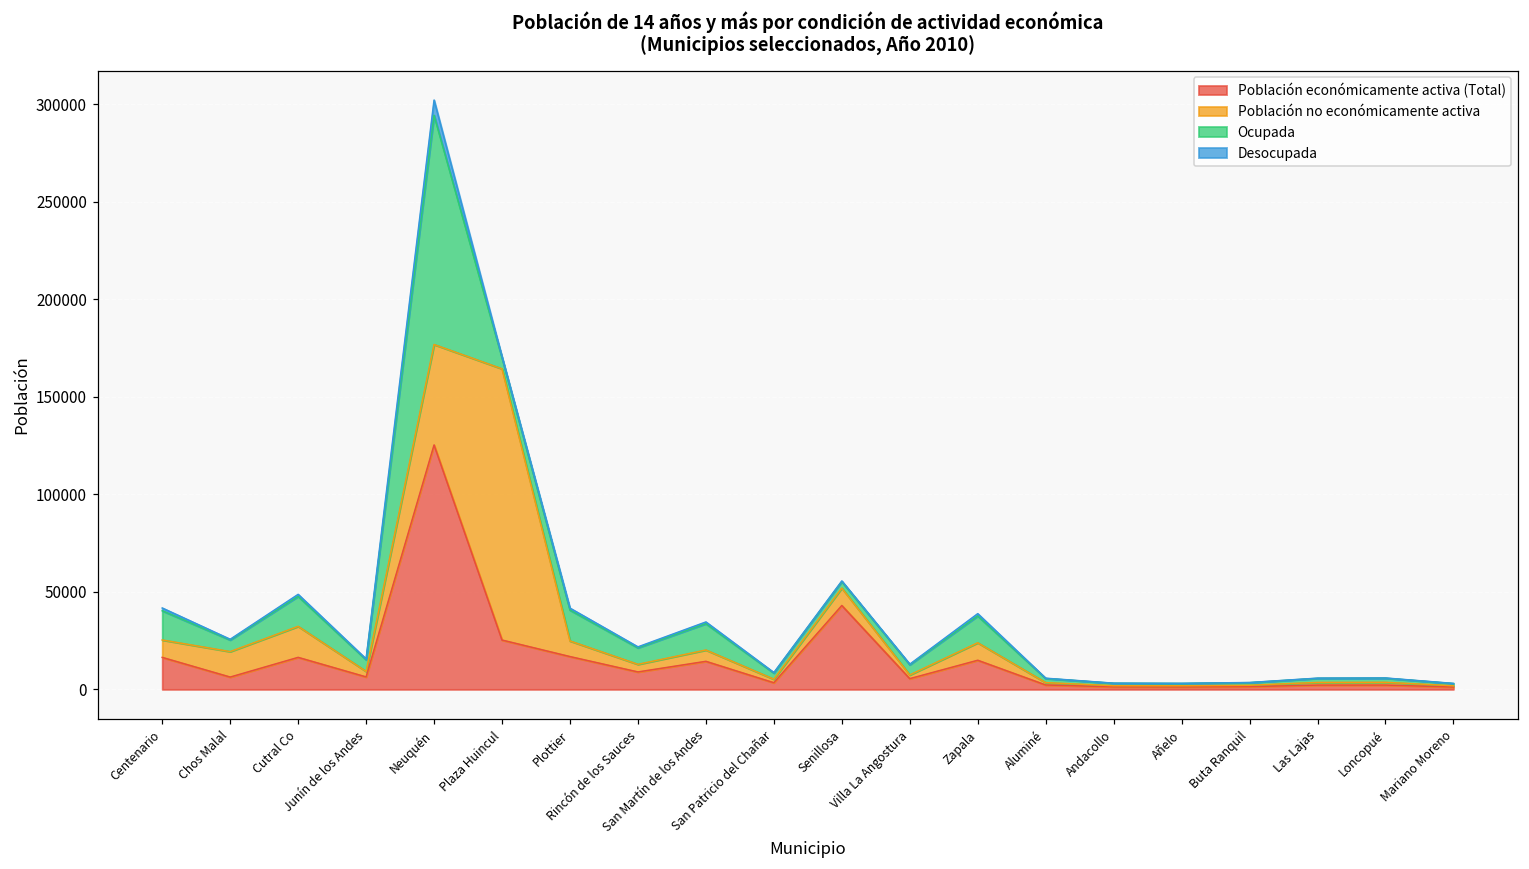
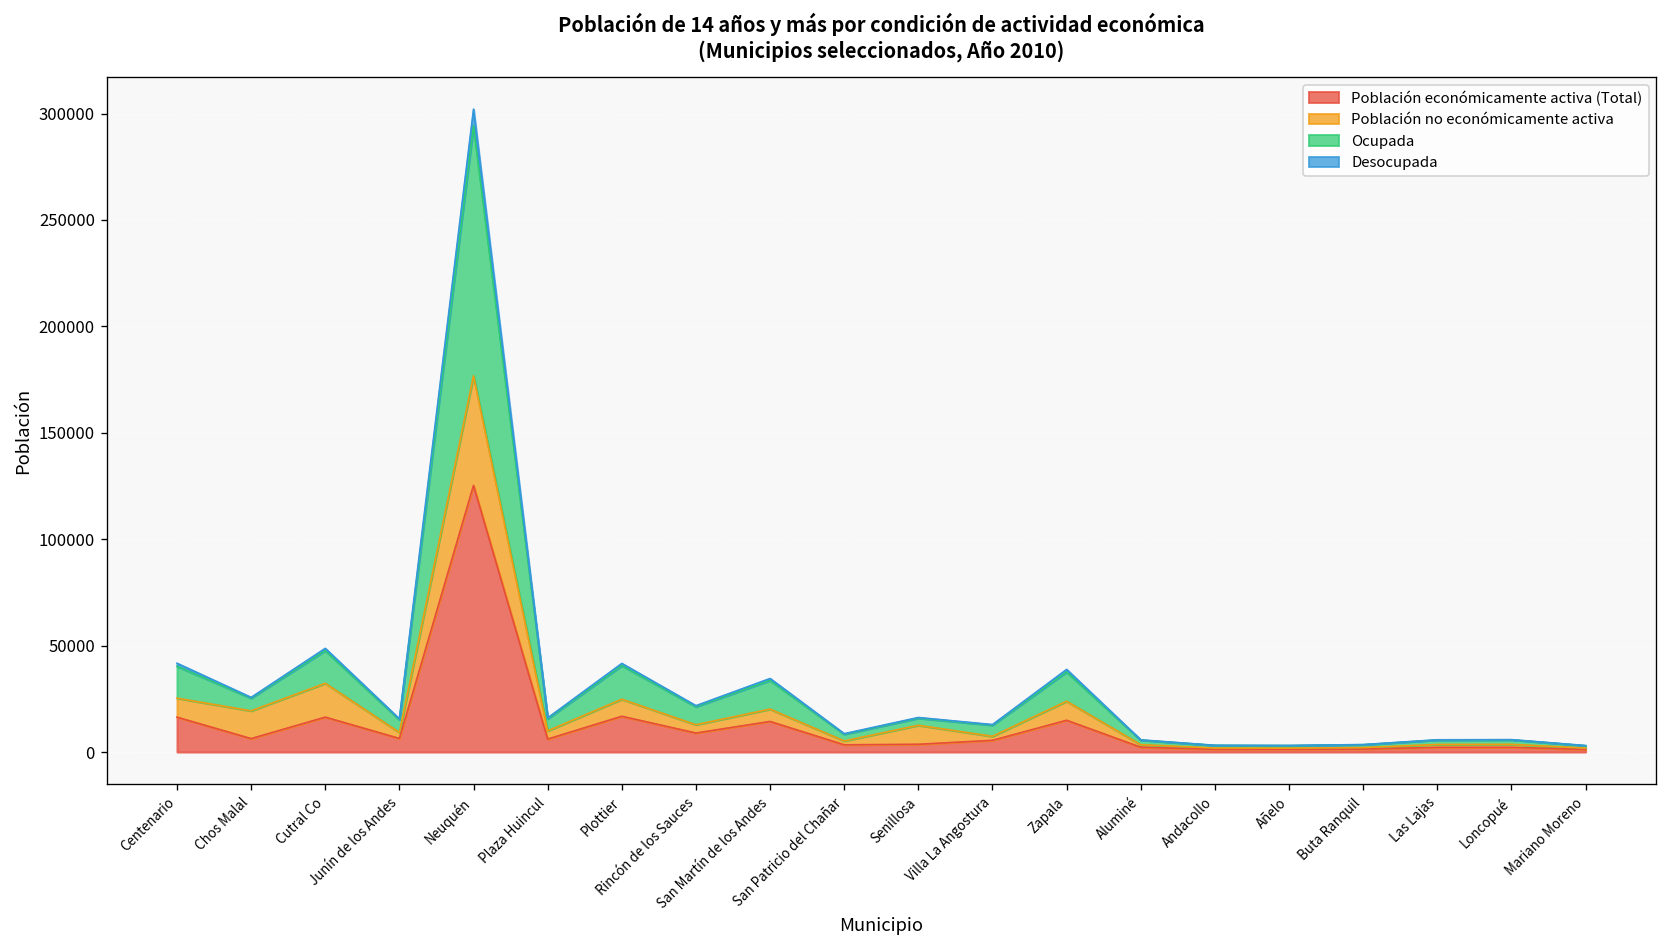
Población económicamente activa (Total), Plaza Huincul: 25000 -> 6000
Población no económicamente activa, Plaza Huincul: 139000 -> 4000
Población económicamente activa (Total), Senillosa: 43000 -> 4000
